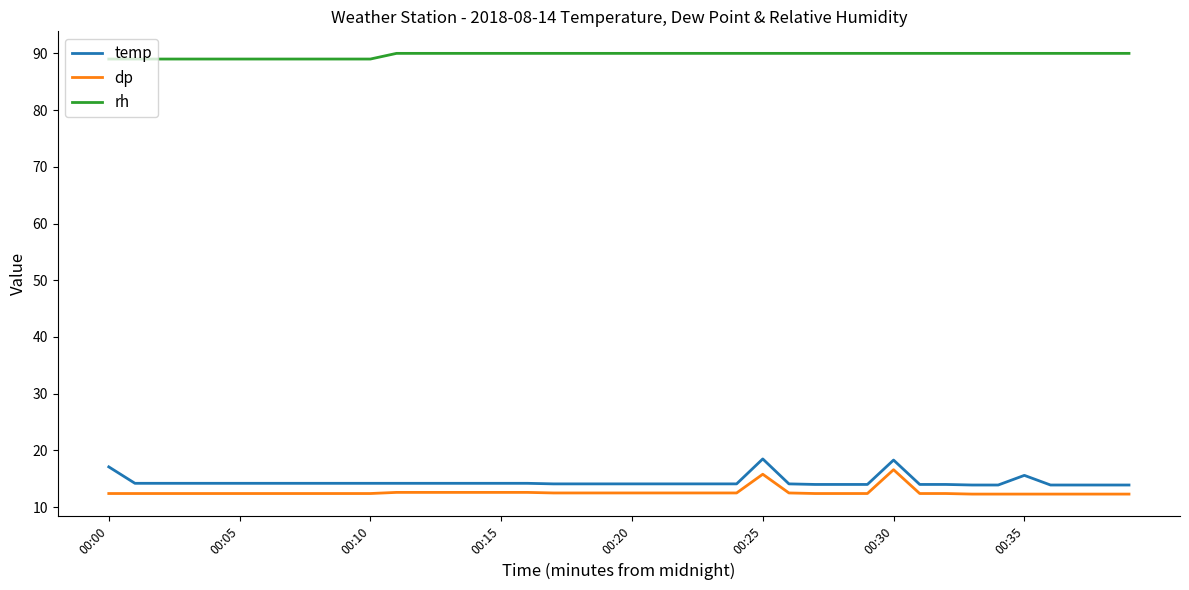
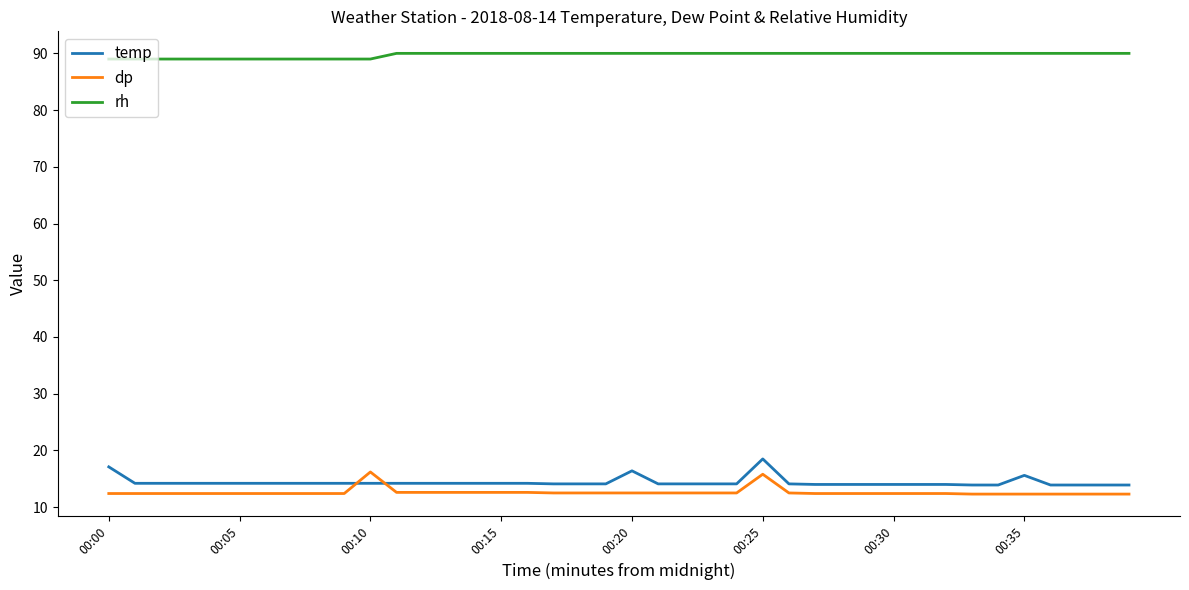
dp, 00:10: 12 -> 16
temp, 00:20: 14 -> 16
temp, 00:30: 18 -> 14
dp, 00:30: 17 -> 12
